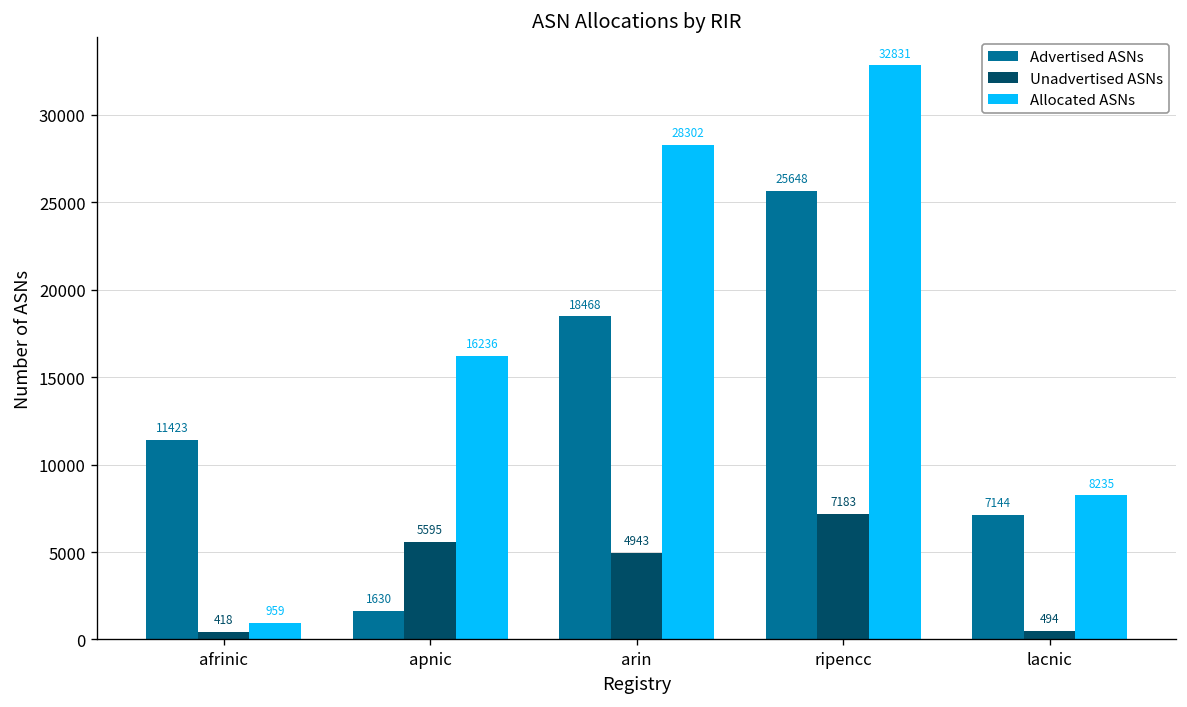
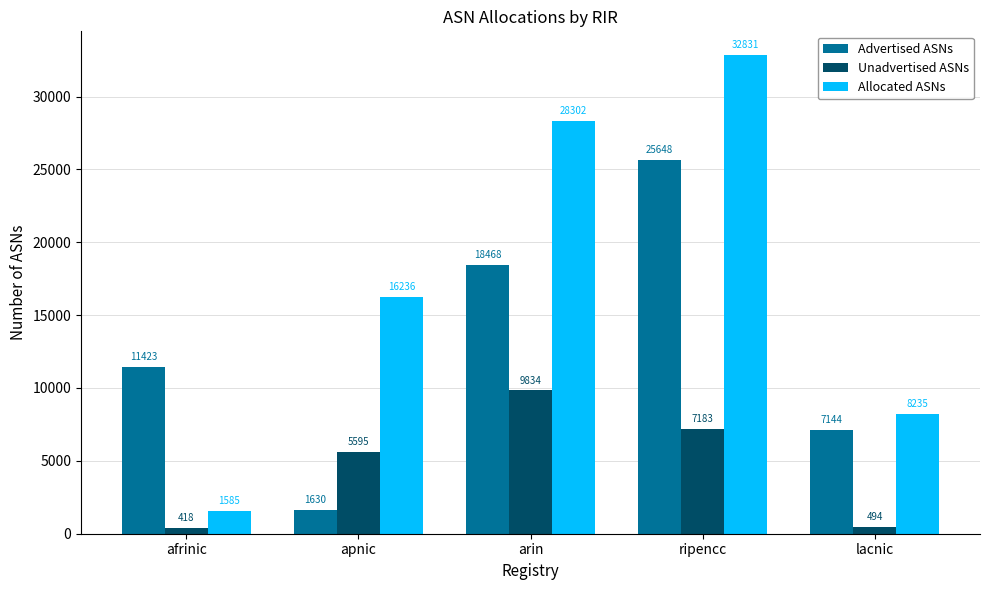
Allocated ASNs, afrinic: 959 -> 1585
Unadvertised ASNs, arin: 4943 -> 9834
